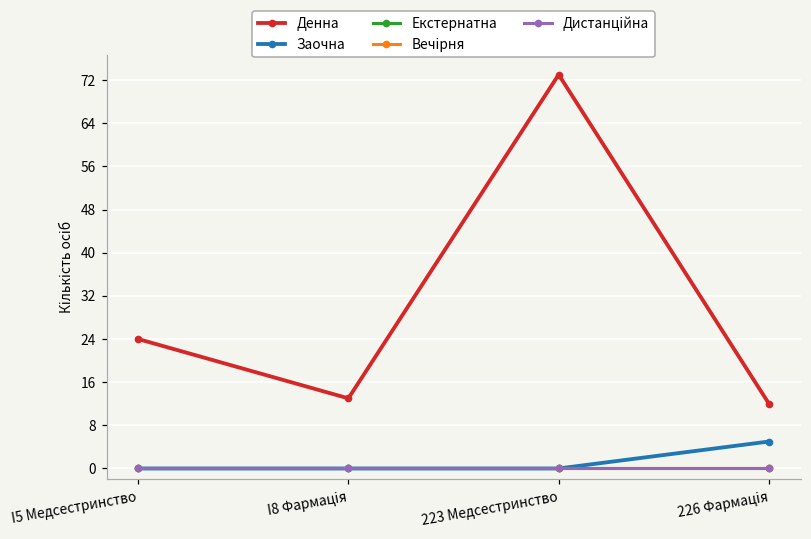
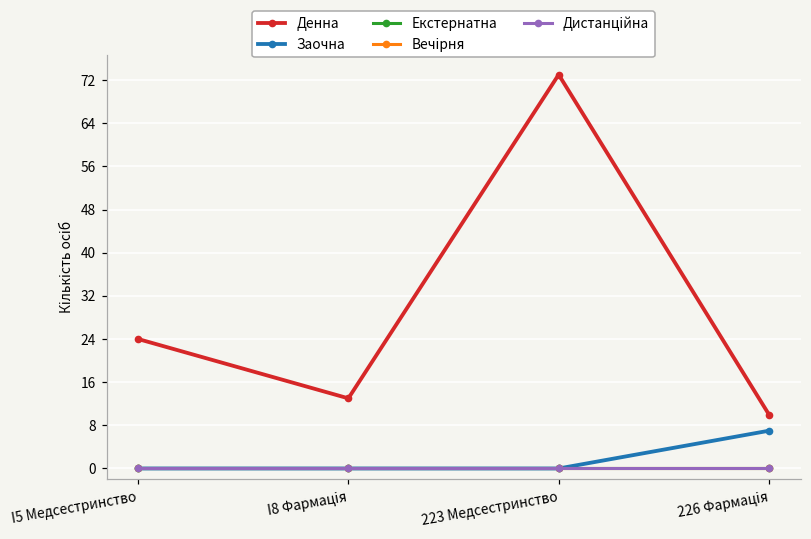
Денна, 226 Фармація: 12 -> 10
Заочна, 226 Фармація: 5 -> 7
